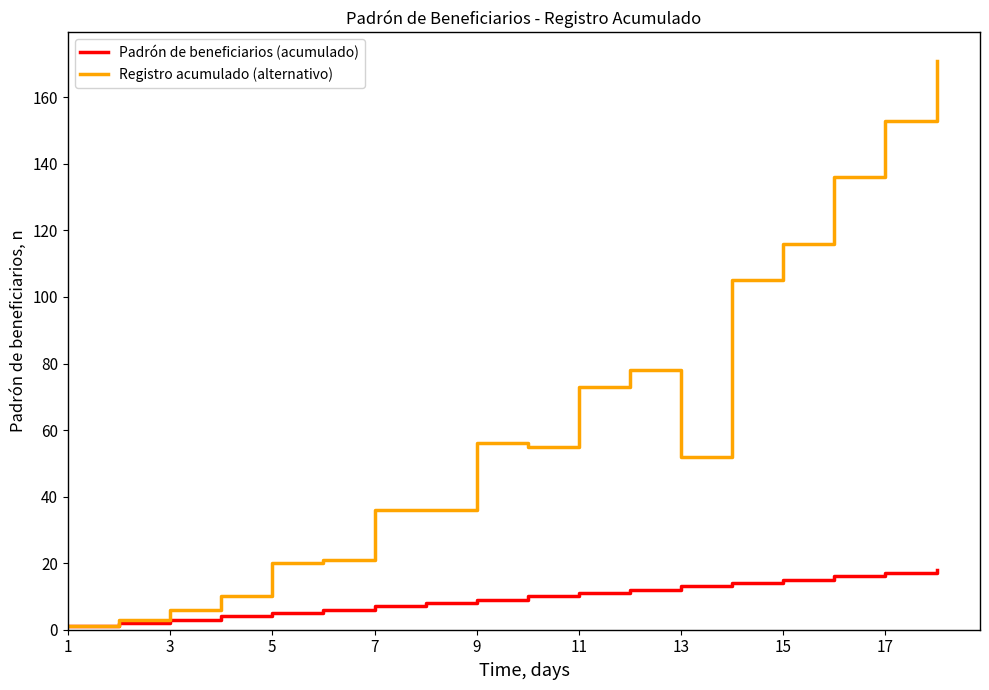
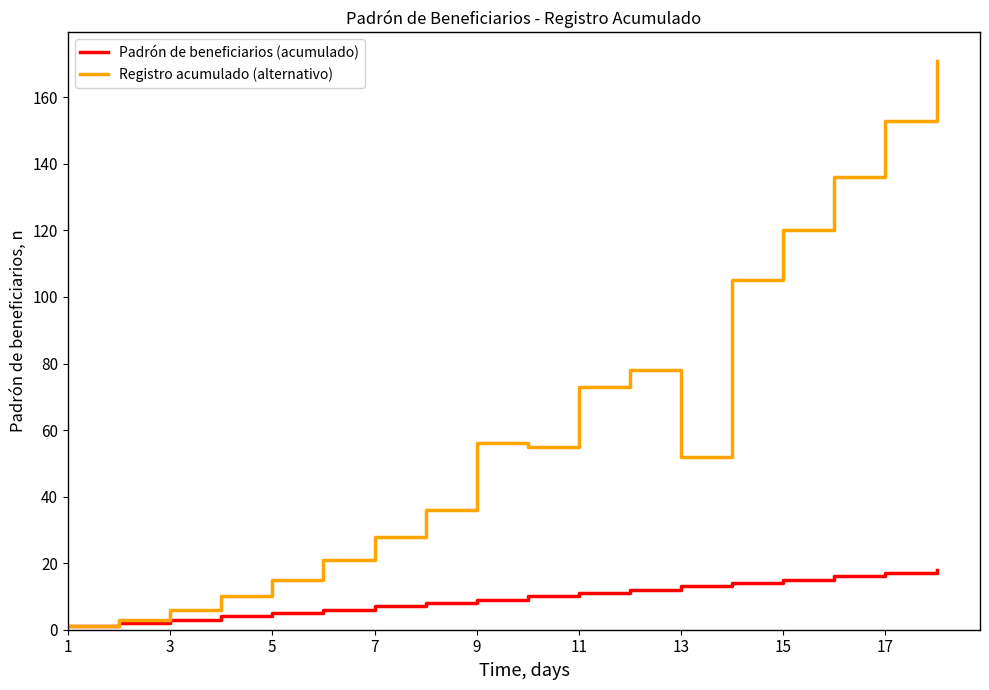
Registro acumulado (alternativo), 5: 20 -> 15
Registro acumulado (alternativo), 7: 36 -> 28
Registro acumulado (alternativo), 15: 116 -> 120
